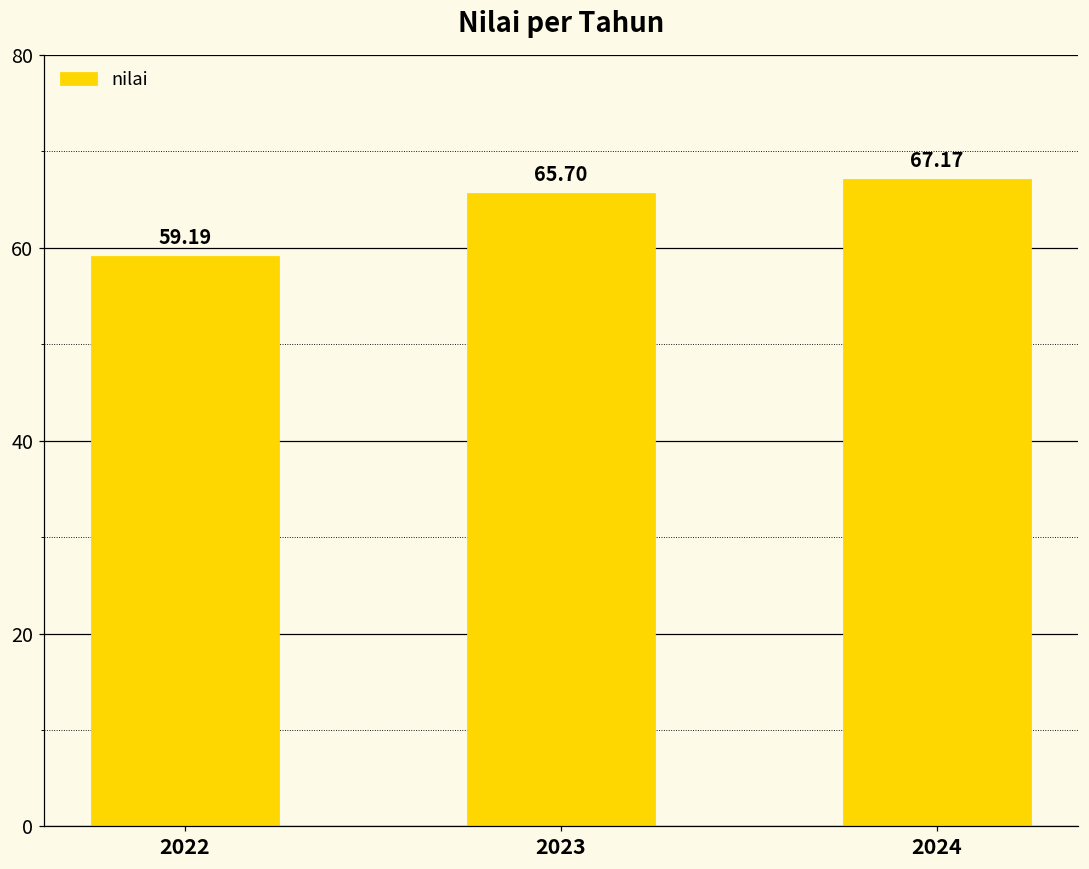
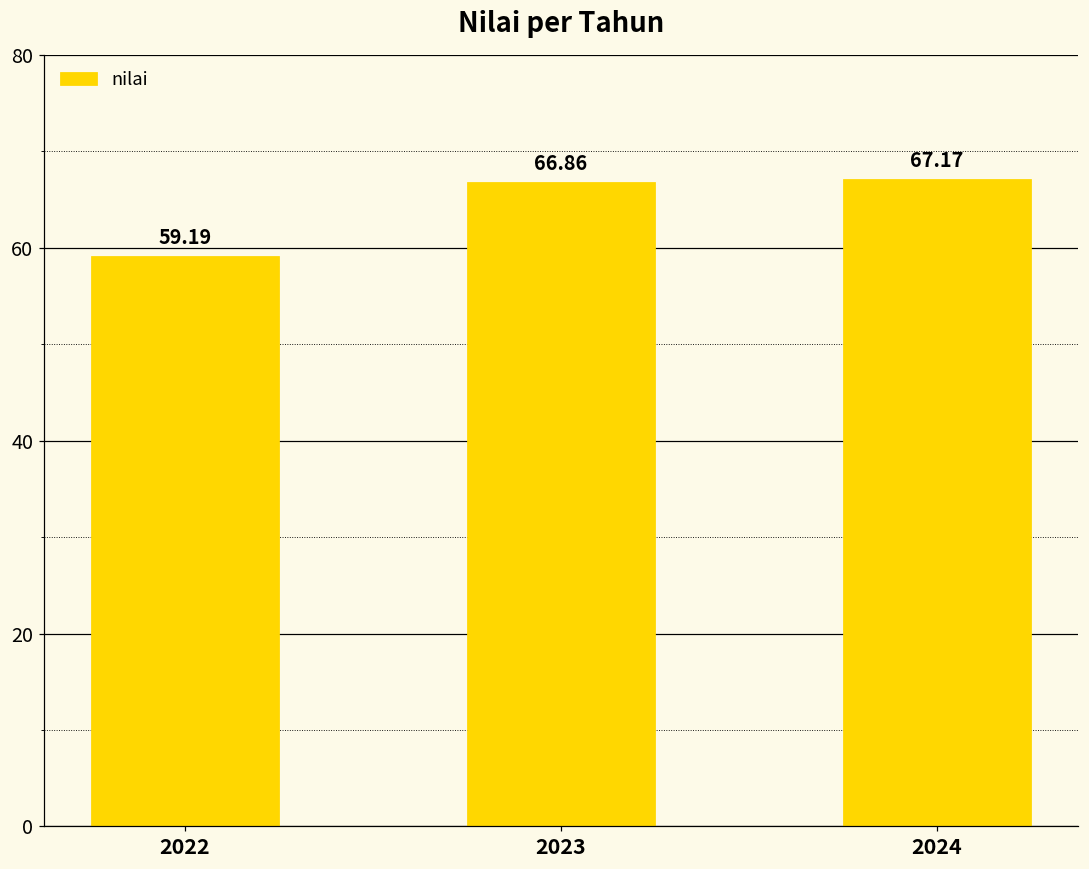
2023: 65.70 -> 66.86
